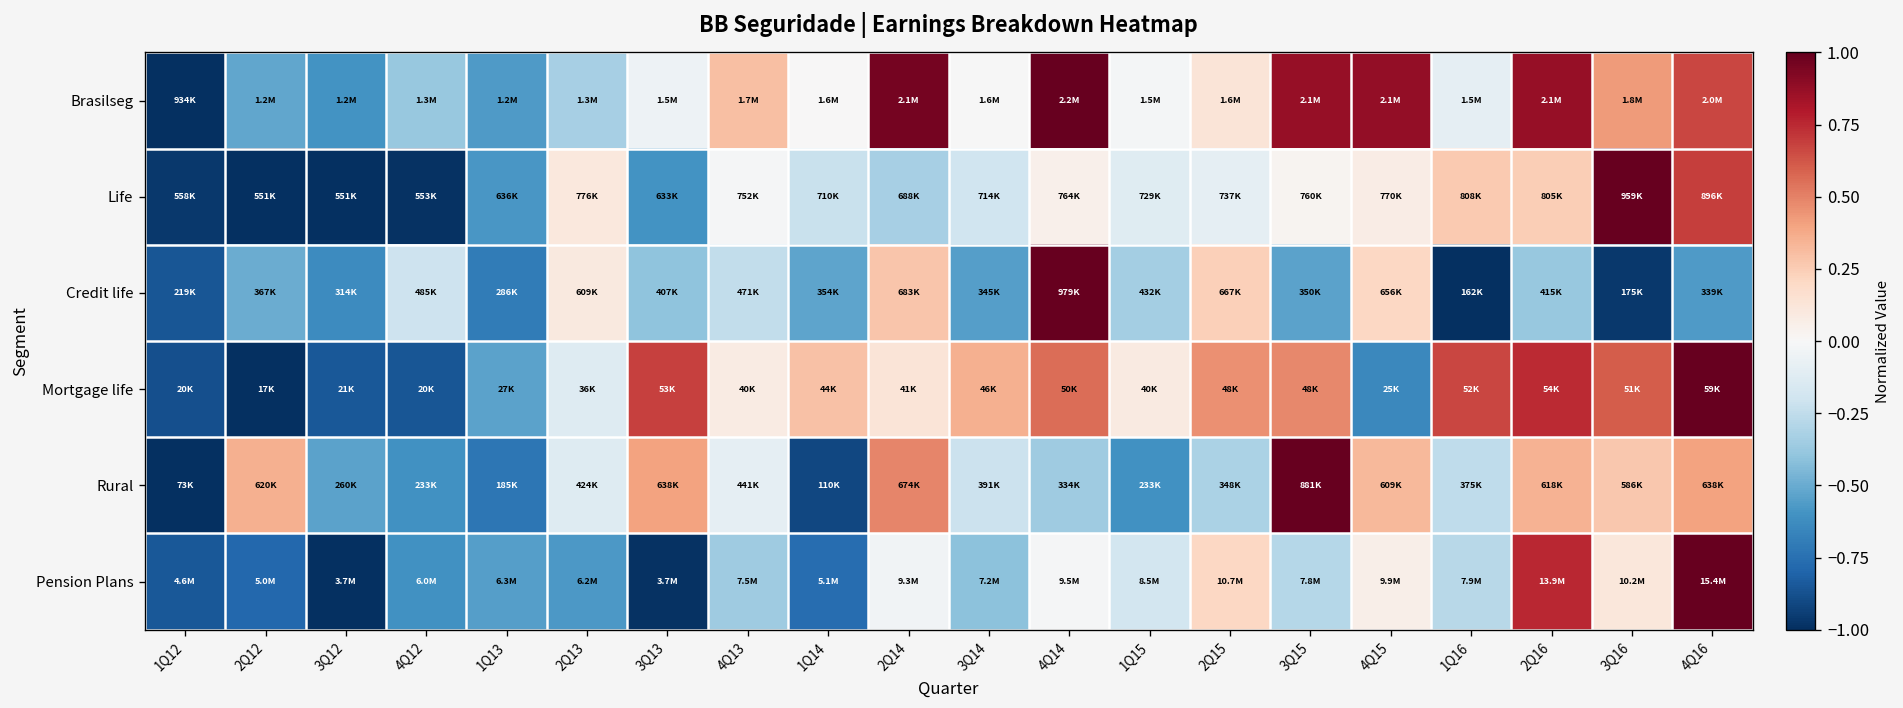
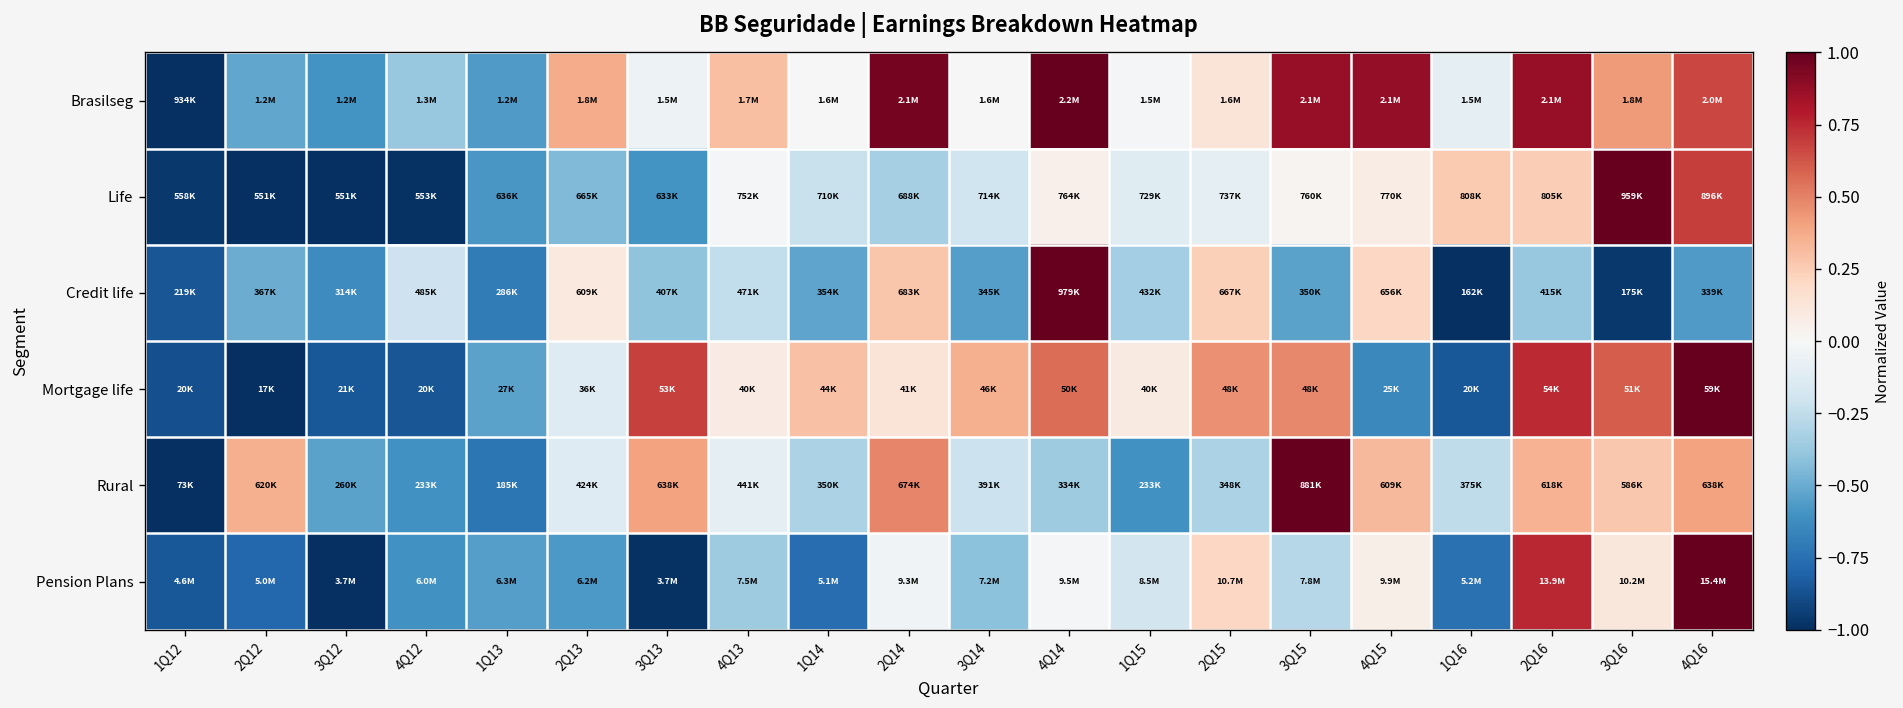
Brasilseg, 2Q13: 1.3M -> 1.8M
Life, 2Q13: 776K -> 665K
Mortgage life, 1Q16: 52K -> 20K
Rural, 1Q14: 110K -> 350K
Pension Plans, 1Q16: 7.9M -> 5.2M
